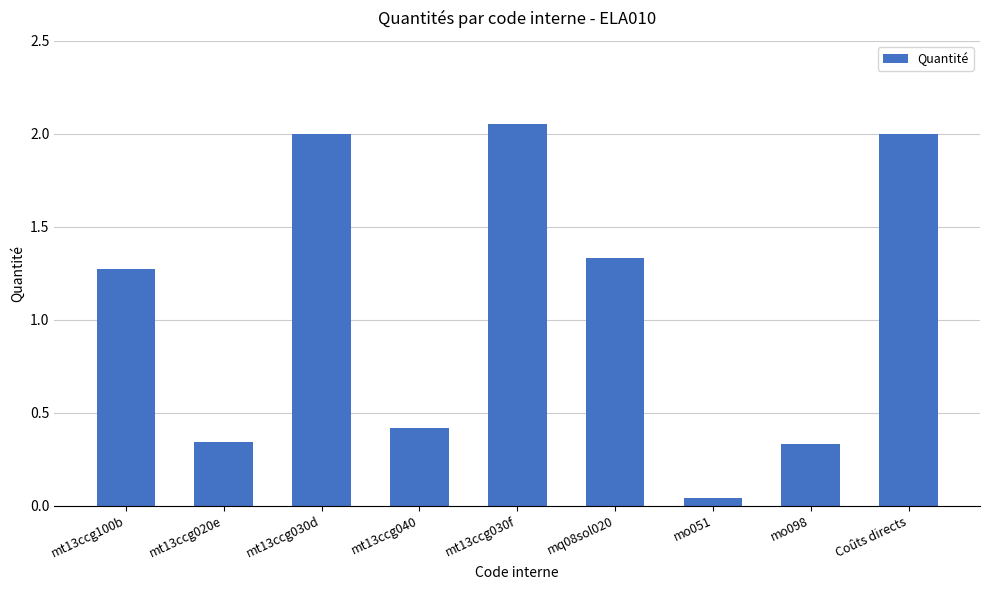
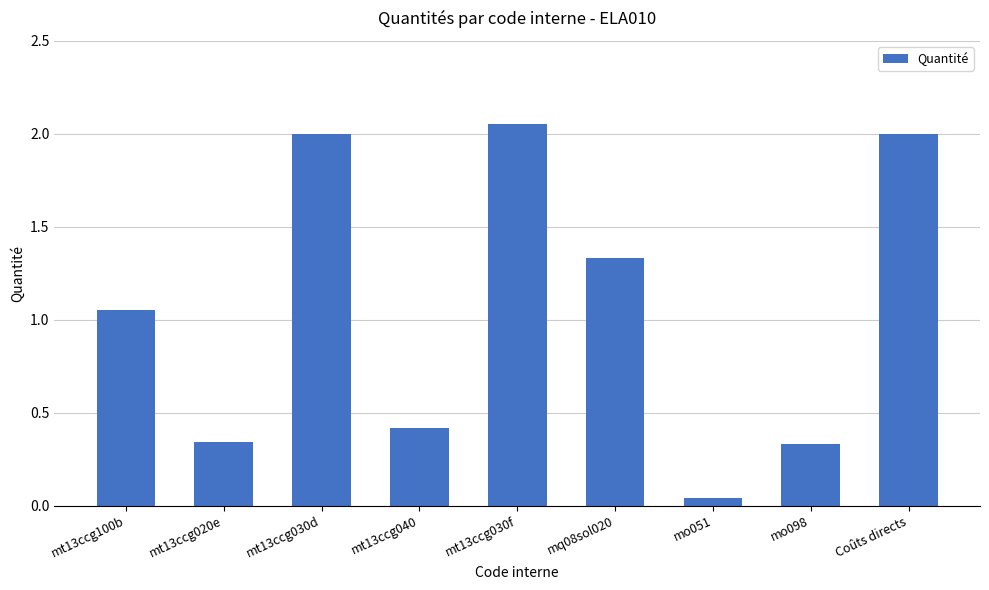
mt13ccg100b: 1.27 -> 1.05
